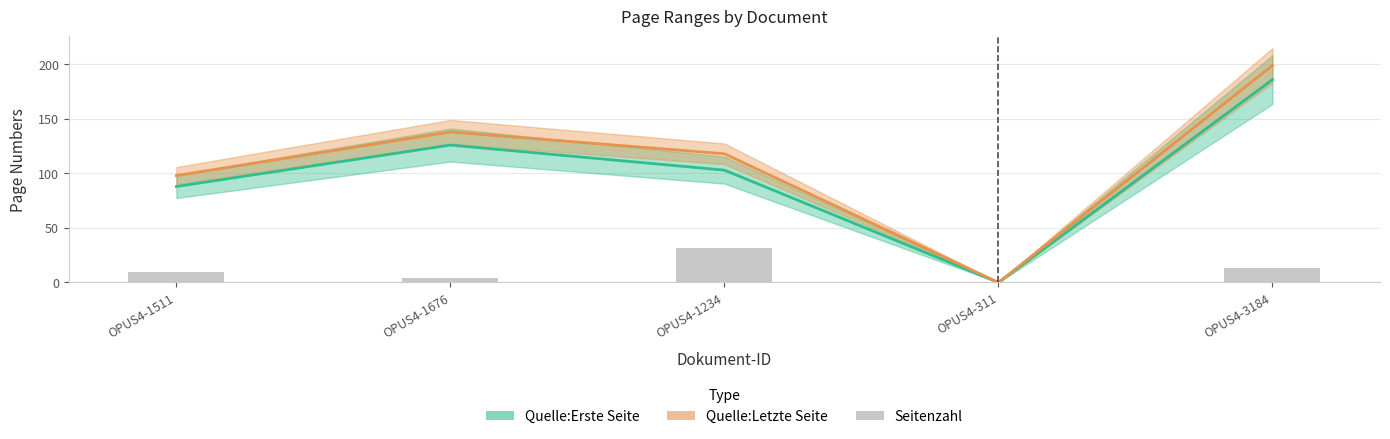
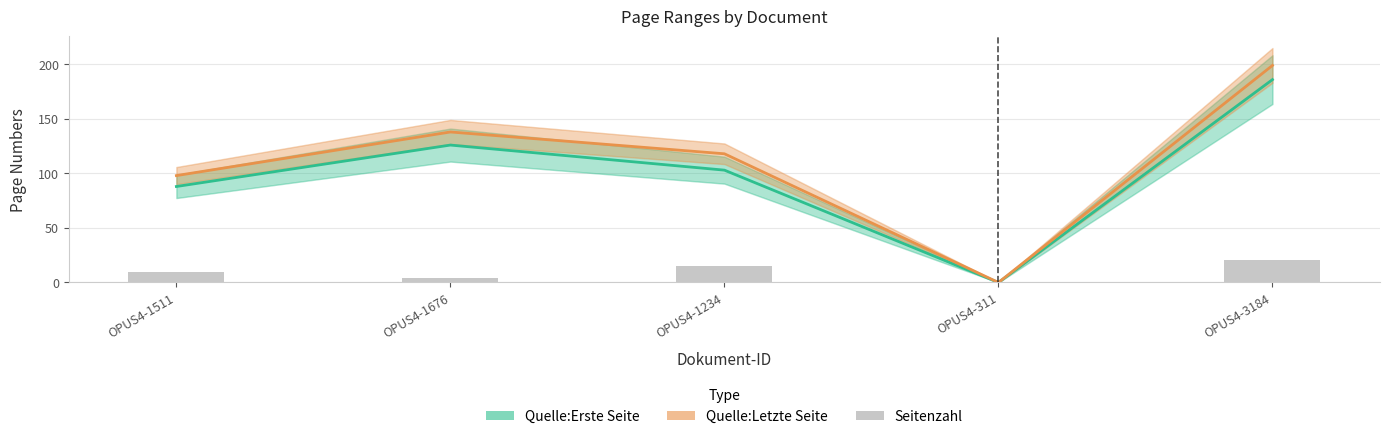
Seitenzahl, OPUS4-1234: 32 -> 15
Seitenzahl, OPUS4-3184: 13 -> 21
